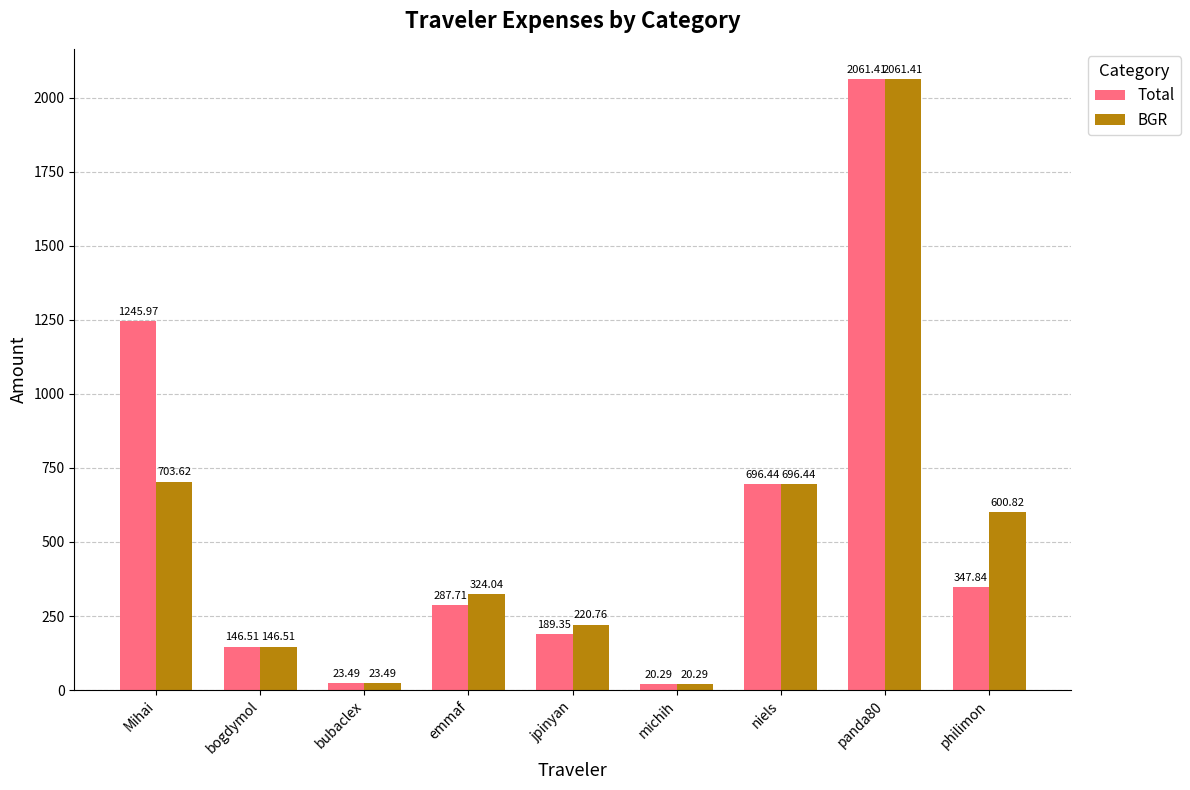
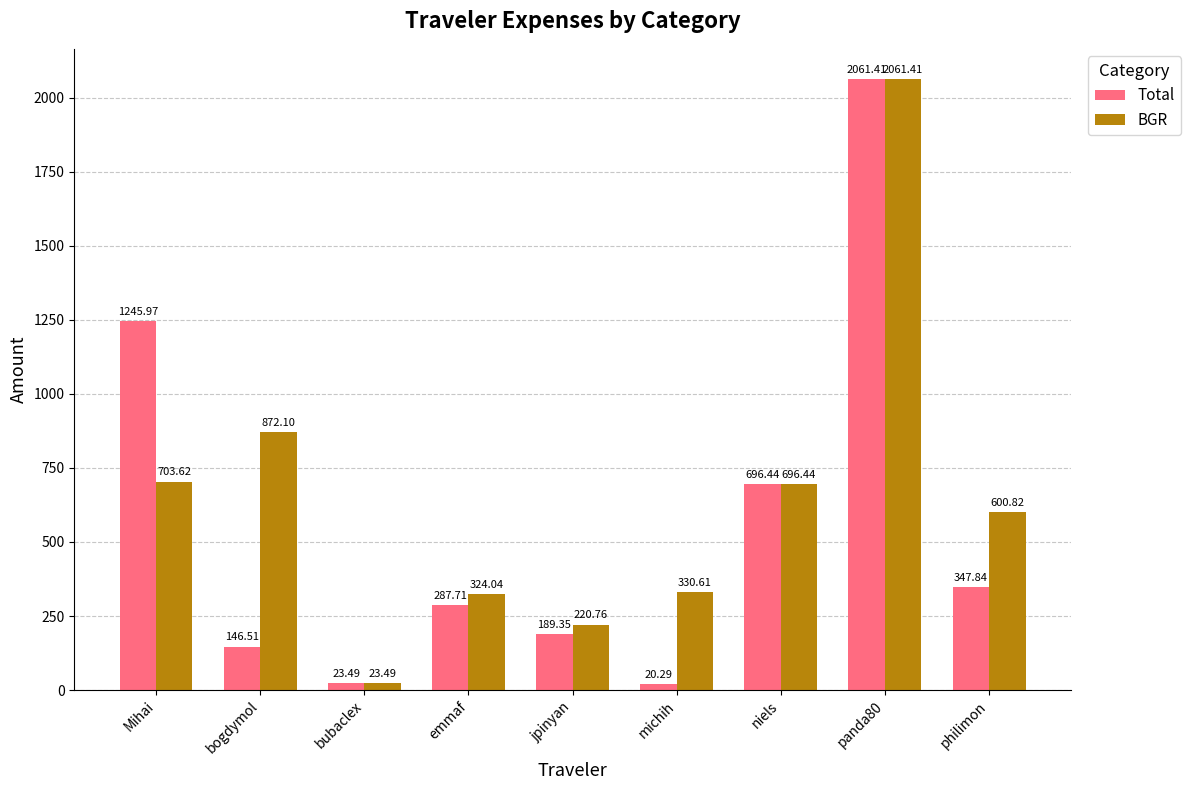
BGR, bogdymol: 146.51 -> 872.10
BGR, michih: 20.29 -> 330.61
